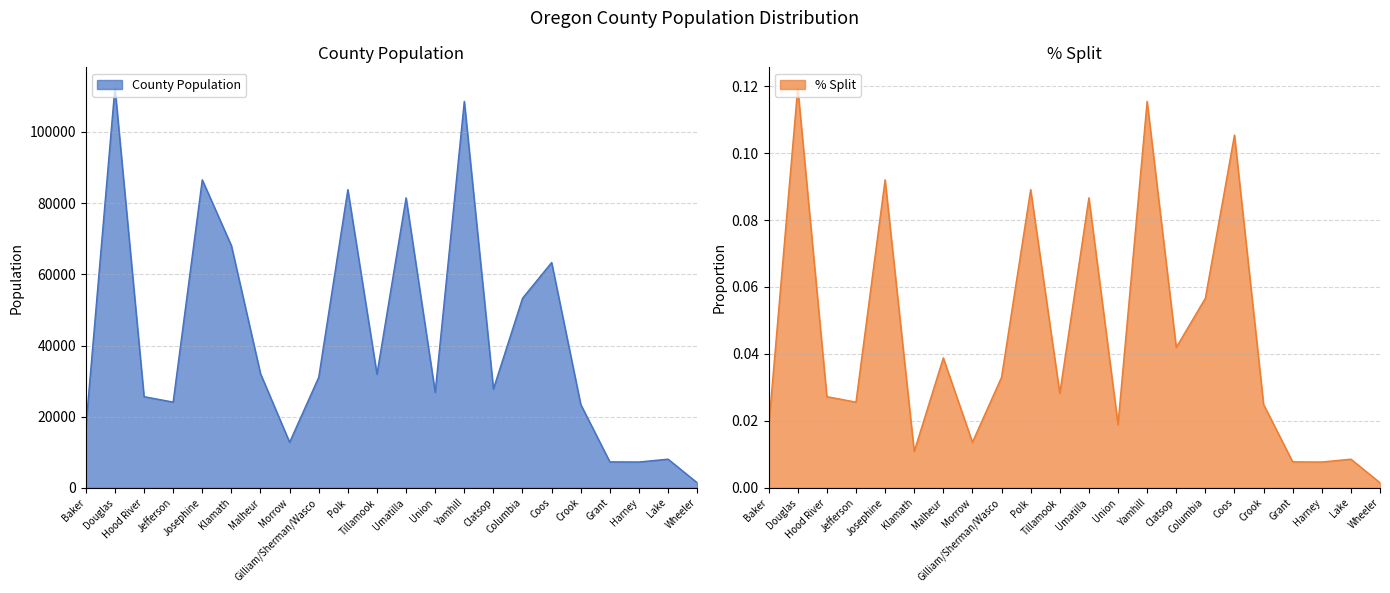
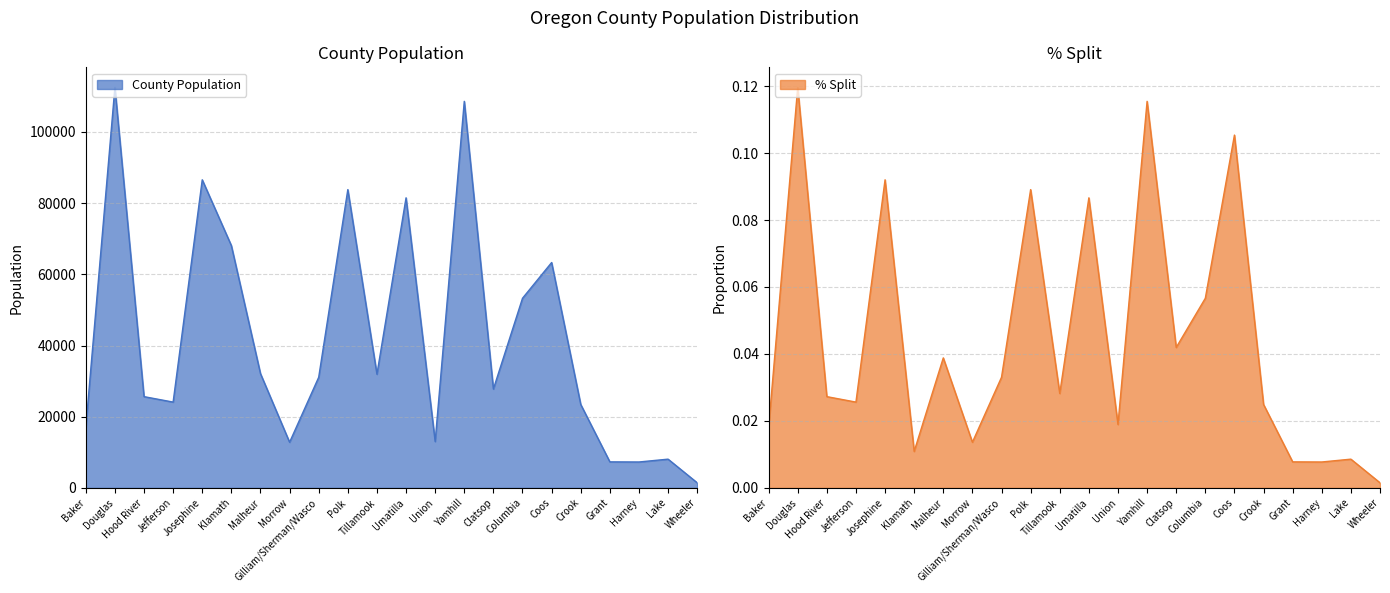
County Population, Union: 27000 -> 13000
